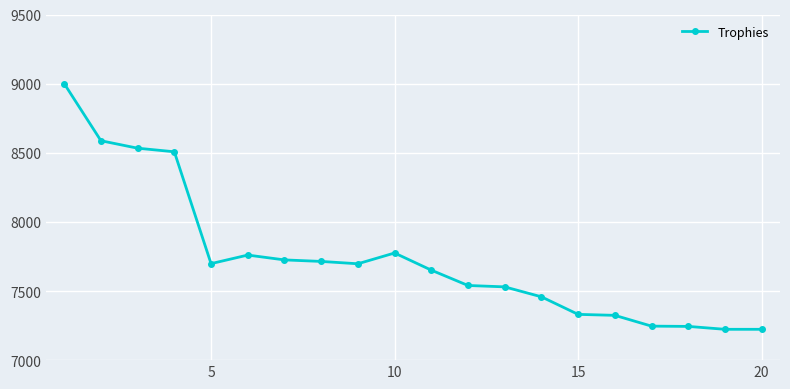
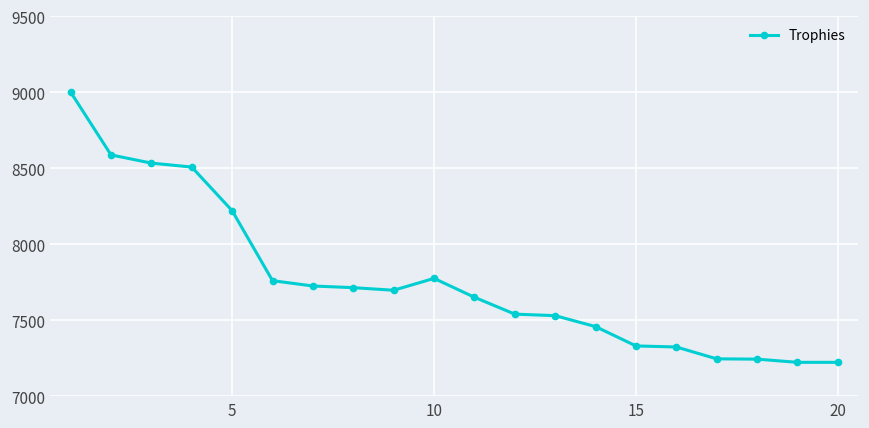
5: 7700 -> 8220
